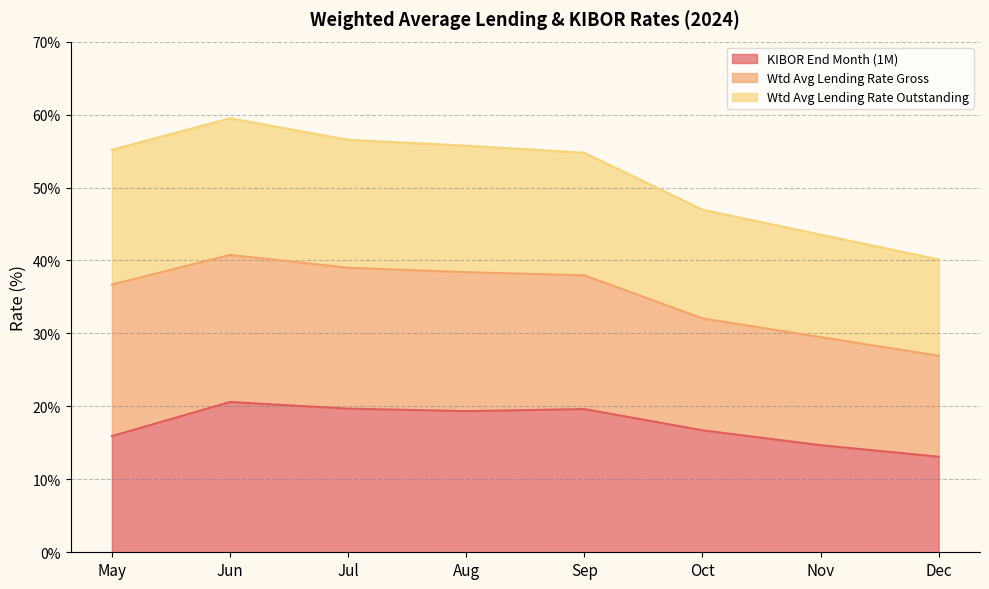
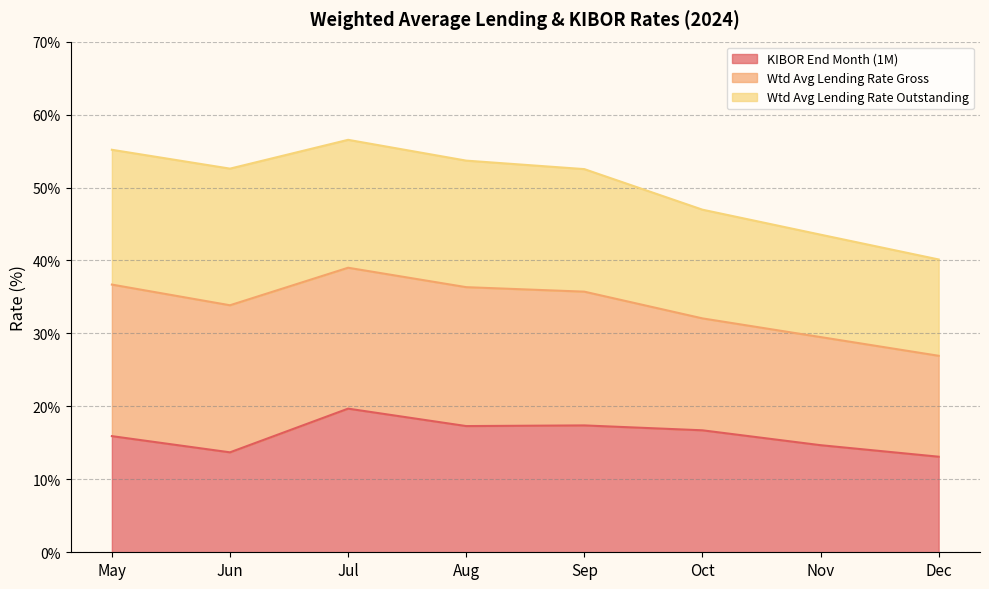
KIBOR End Month (1M), Jun: 21% -> 14%
KIBOR End Month (1M), Aug: 19% -> 17%
KIBOR End Month (1M), Sep: 20% -> 17%
